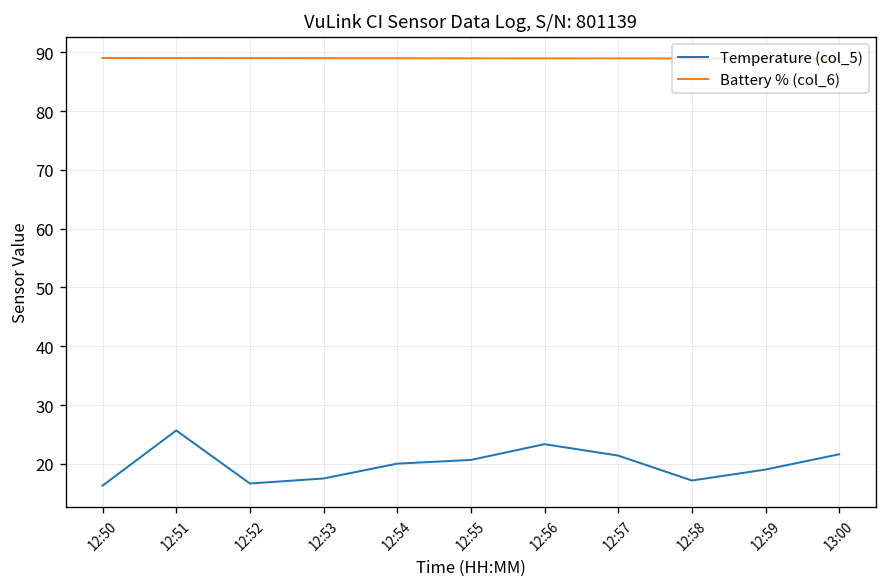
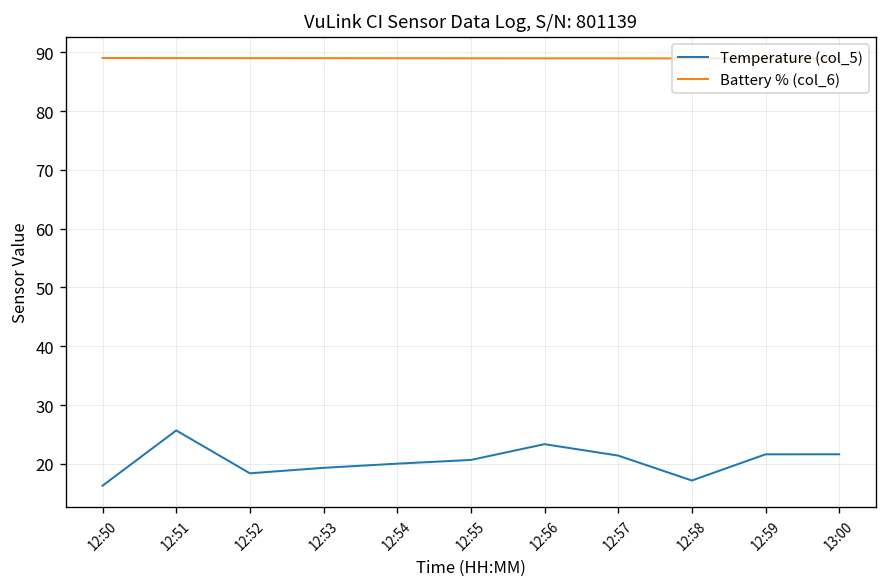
Temperature (col_5), 12:52: 17 -> 18
Temperature (col_5), 12:53: 18 -> 19
Temperature (col_5), 12:59: 19 -> 22
